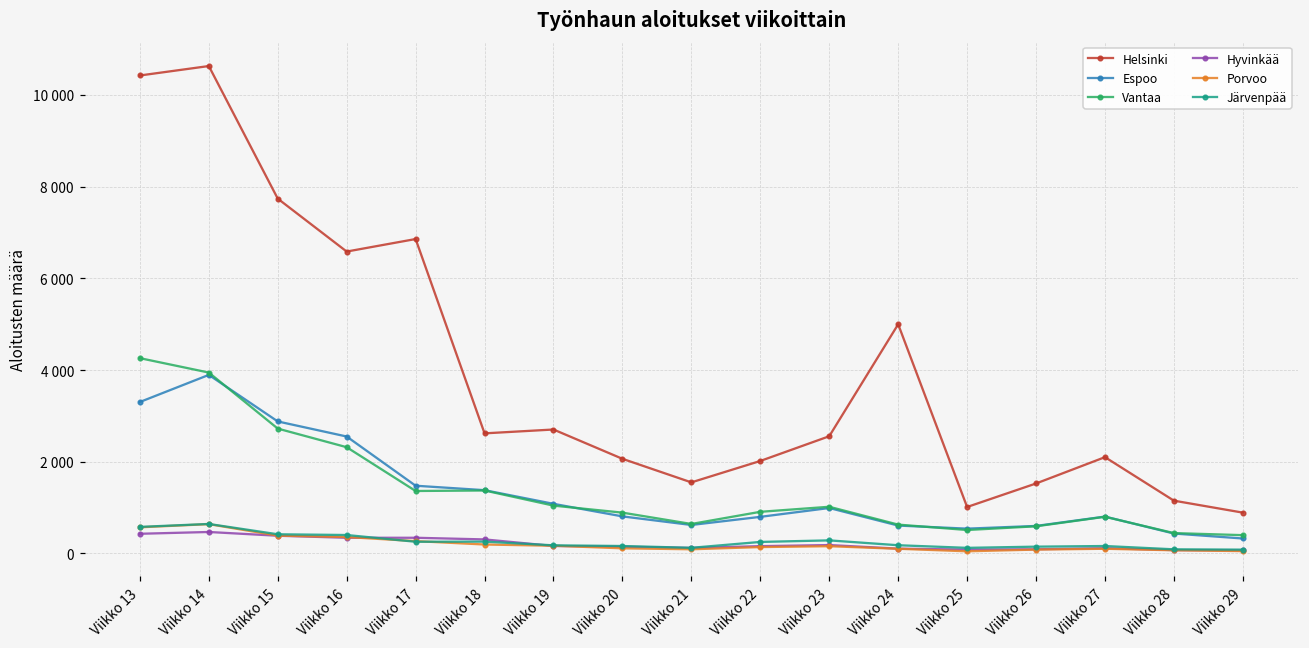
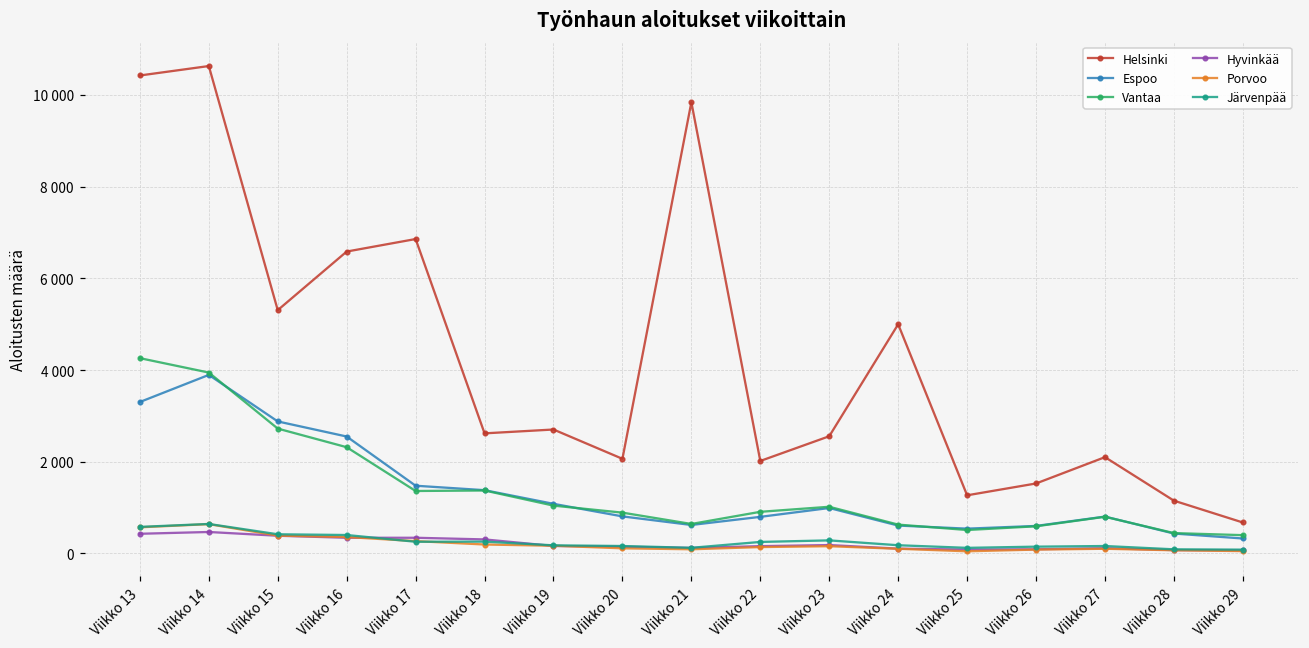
Helsinki, Viikko 15: 7700 -> 5300
Helsinki, Viikko 21: 1600 -> 9800
Helsinki, Viikko 25: 1000 -> 1300
Helsinki, Viikko 29: 900 -> 700
